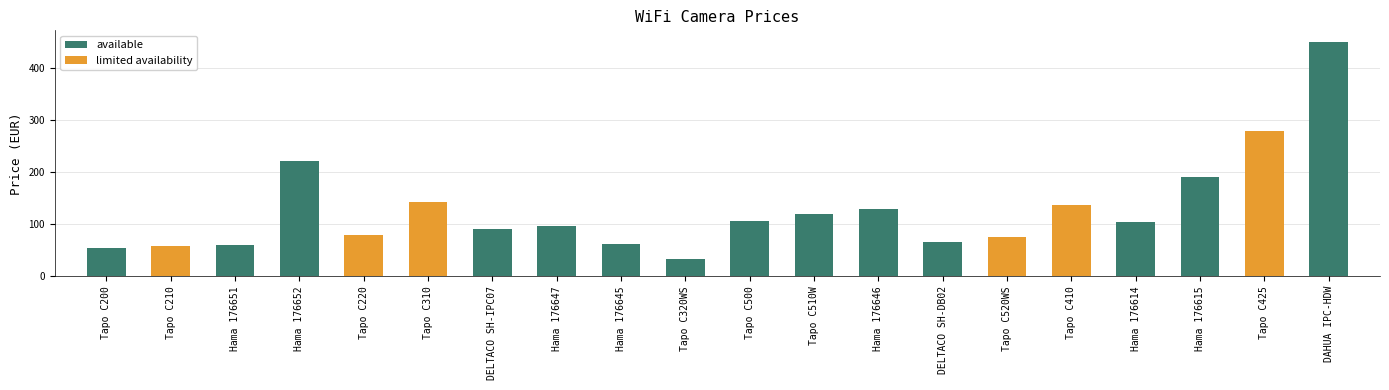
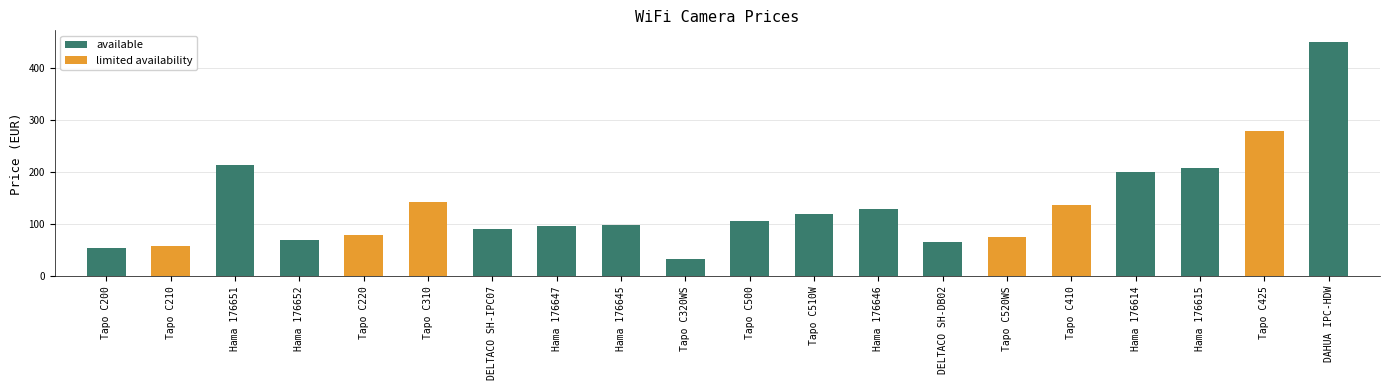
available, Hama 176651: 60 -> 210
available, Hama 176652: 220 -> 70
available, Hama 176645: 60 -> 100
available, Hama 176614: 100 -> 200
available, Hama 176615: 190 -> 210
